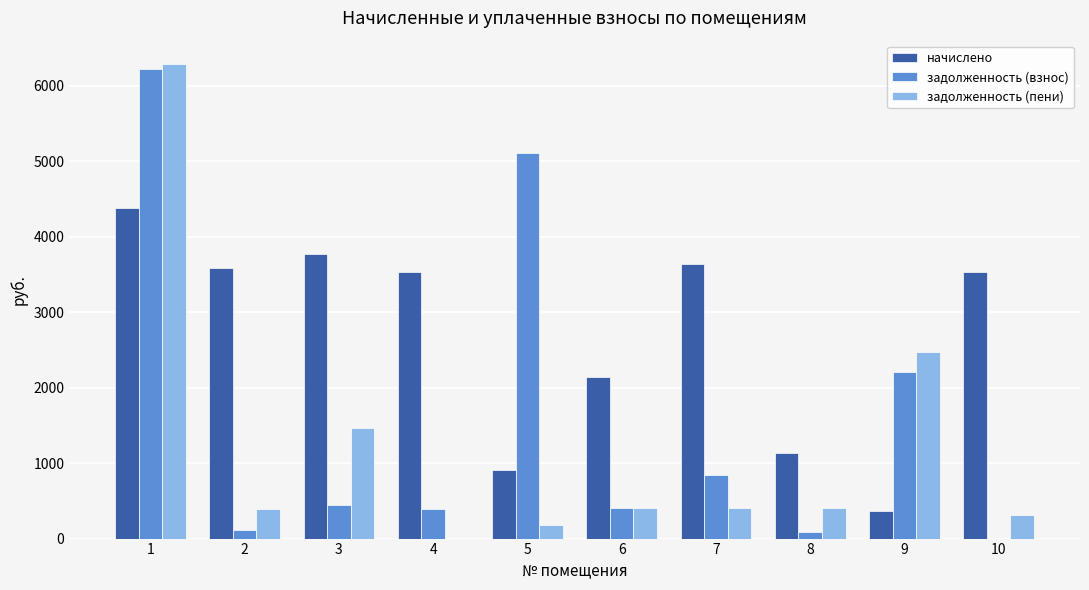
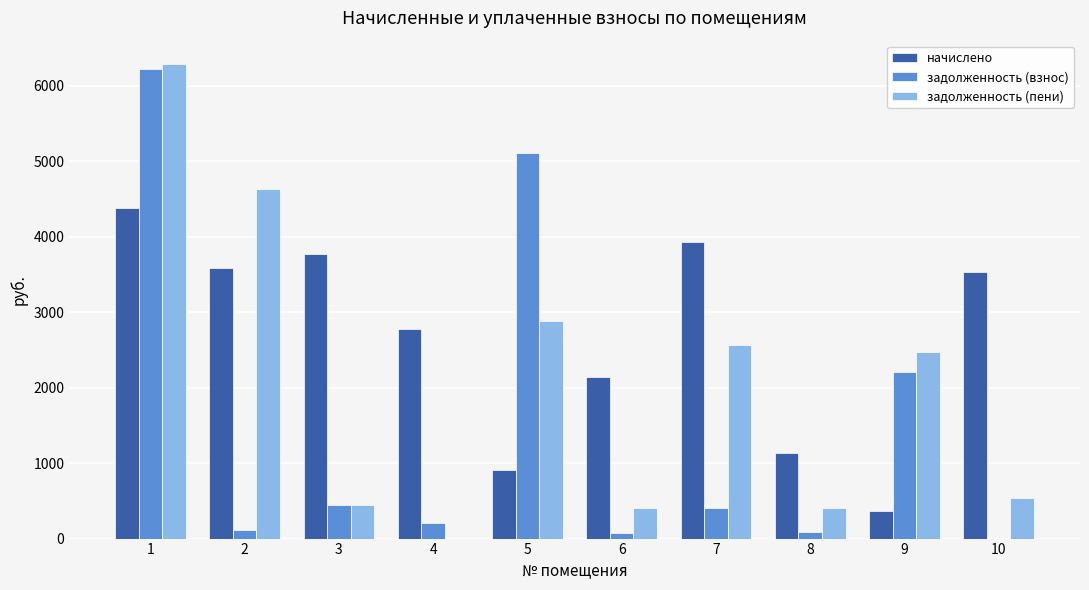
задолженность (пени), 2: 400 -> 4600
задолженность (пени), 3: 1500 -> 400
начислено, 4: 3500 -> 2800
задолженность (взнос), 4: 400 -> 200
задолженность (пени), 5: 200 -> 2900
задолженность (взнос), 6: 400 -> 100
начислено, 7: 3600 -> 3900
задолженность (взнос), 7: 800 -> 400
задолженность (пени), 7: 400 -> 2600
задолженность (пени), 10: 300 -> 500
